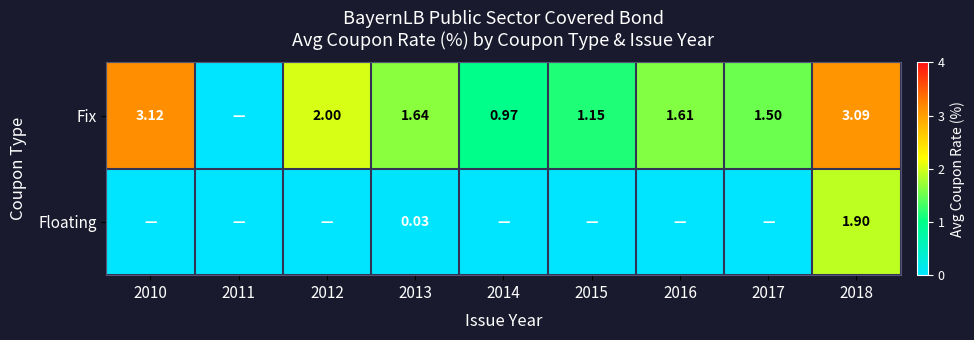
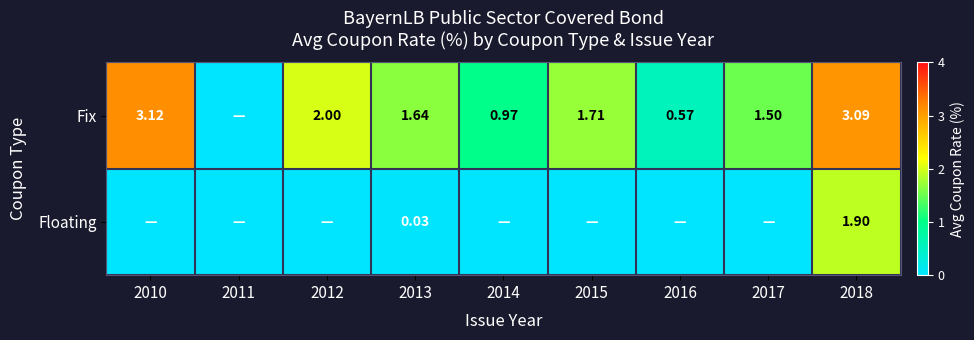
Fix, 2015: 1.15 -> 1.71
Fix, 2016: 1.61 -> 0.57
